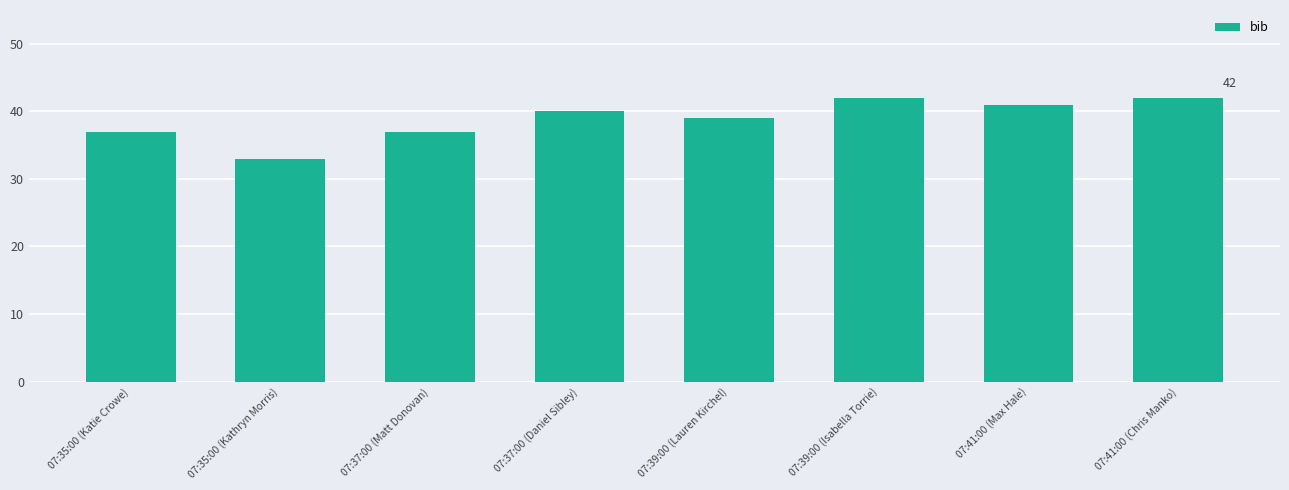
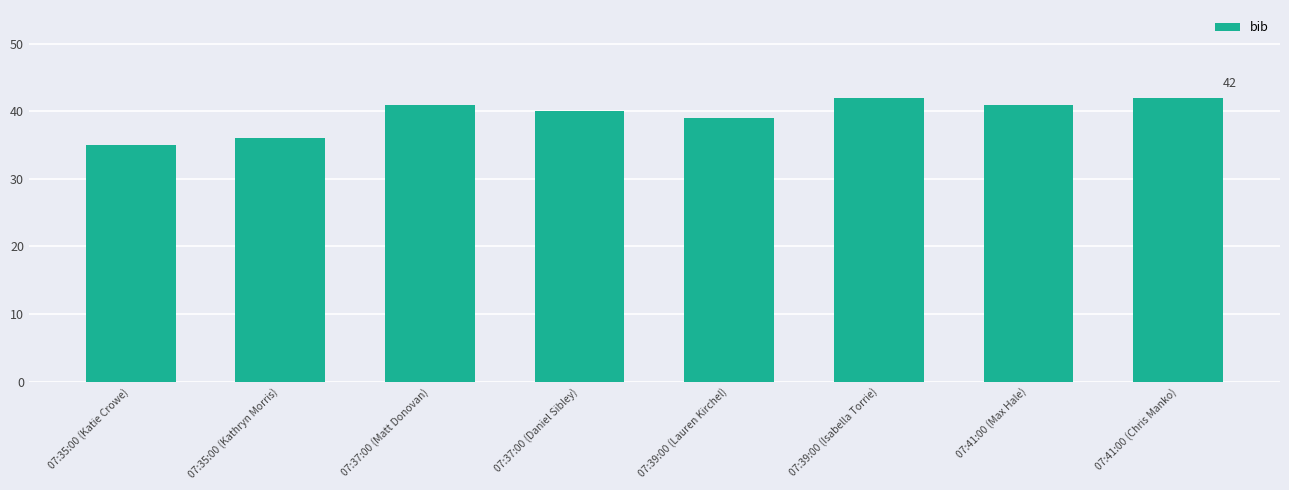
07:35:00 (Katie Crowe): 37 -> 35
07:35:00 (Kathryn Morris): 33 -> 36
07:37:00 (Matt Donovan): 37 -> 41
